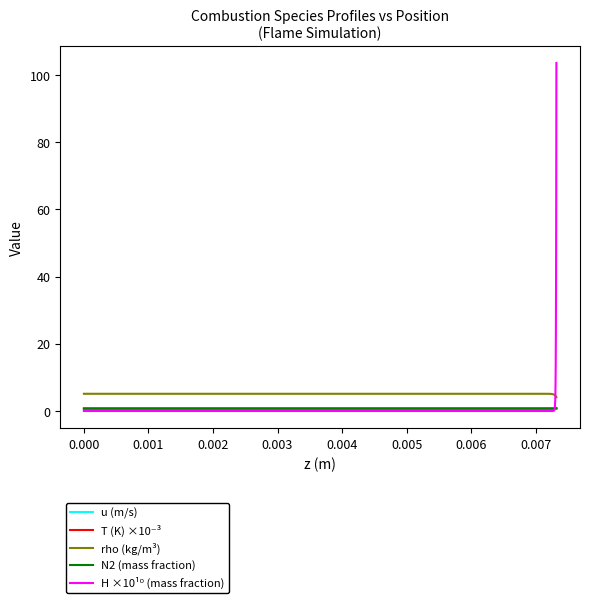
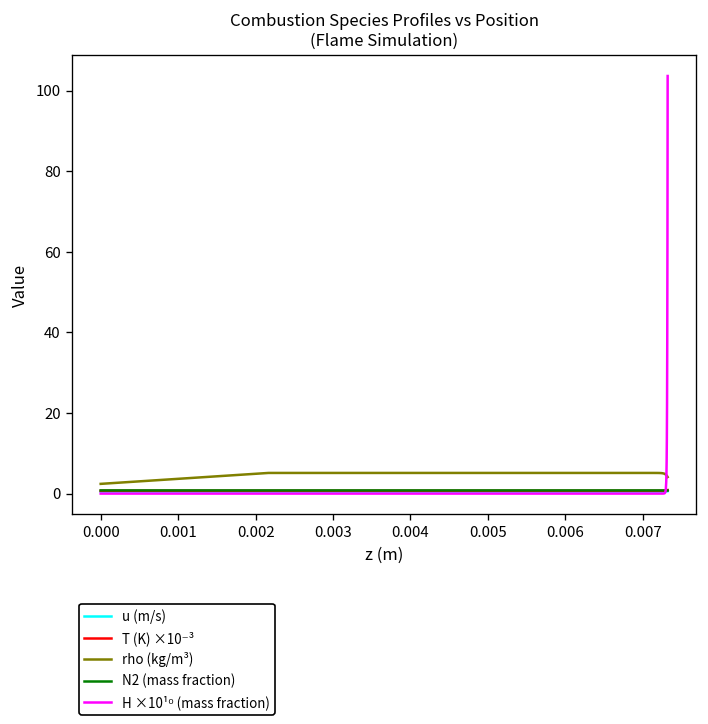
rho (kg/m³), 0.000: 5 -> 2
